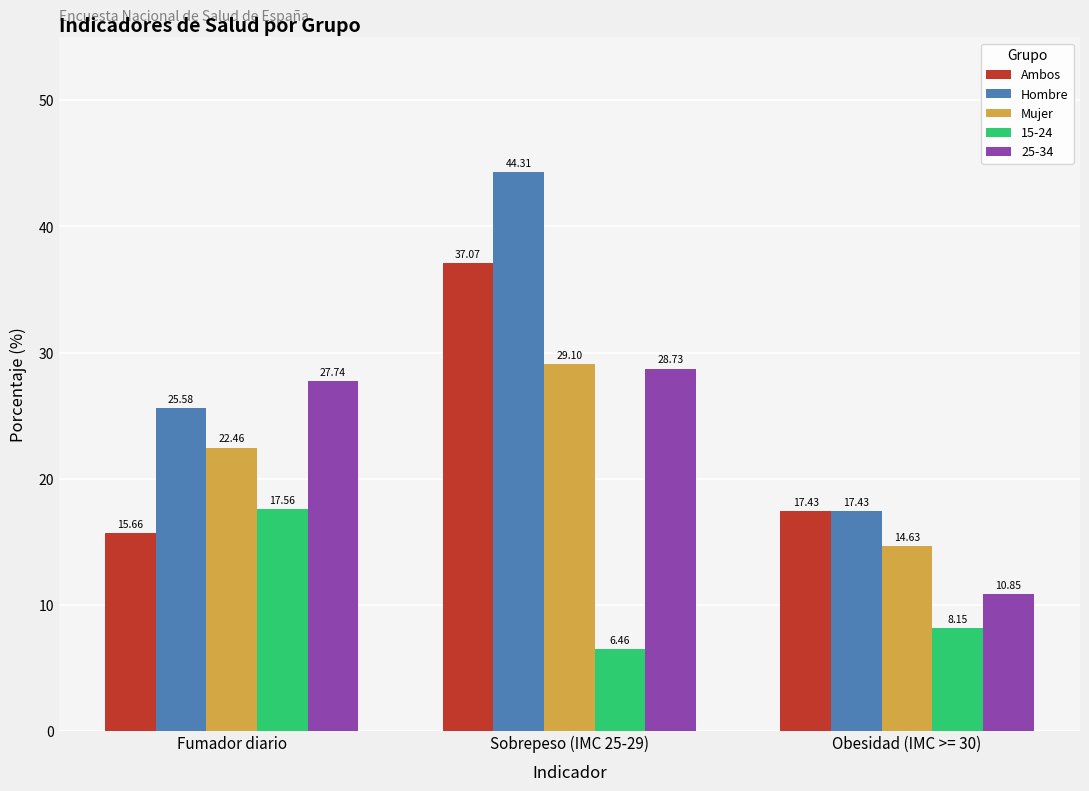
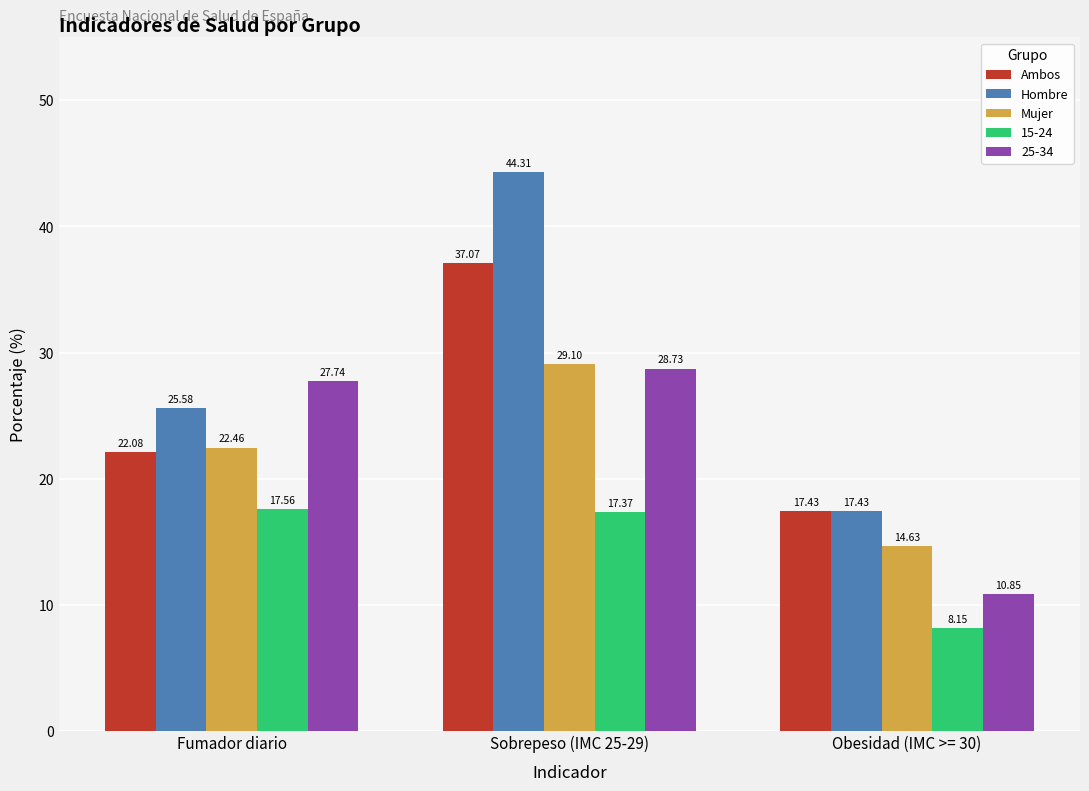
Ambos, Fumador diario: 15.66 -> 22.08
15-24, Sobrepeso (IMC 25-29): 6.46 -> 17.37
